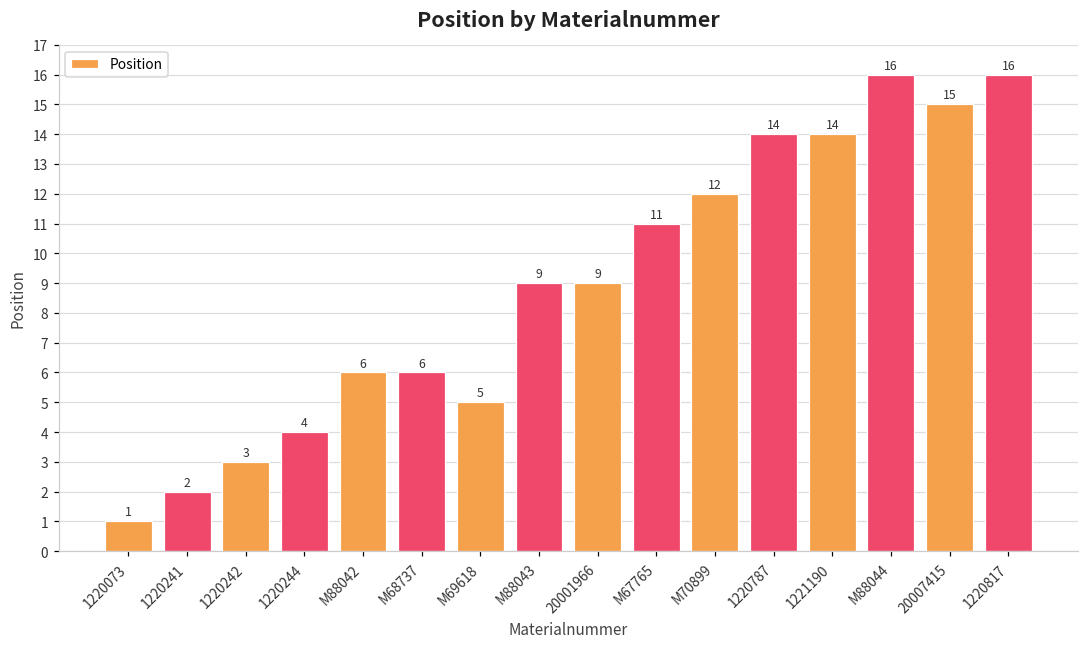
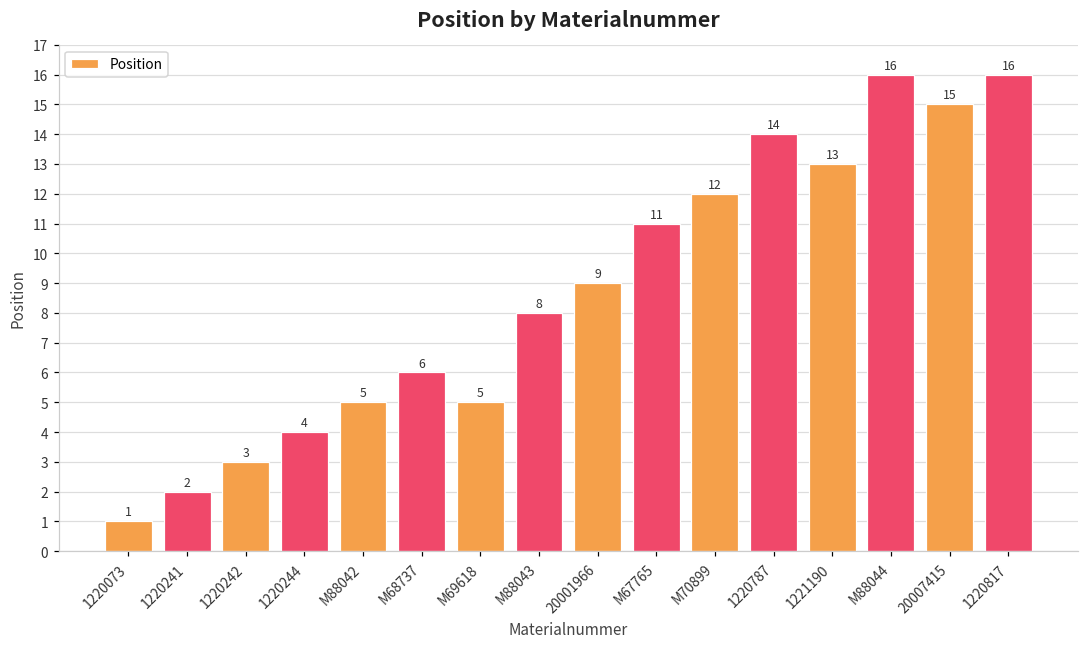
M88042: 6 -> 5
M88043: 9 -> 8
1221190: 14 -> 13
